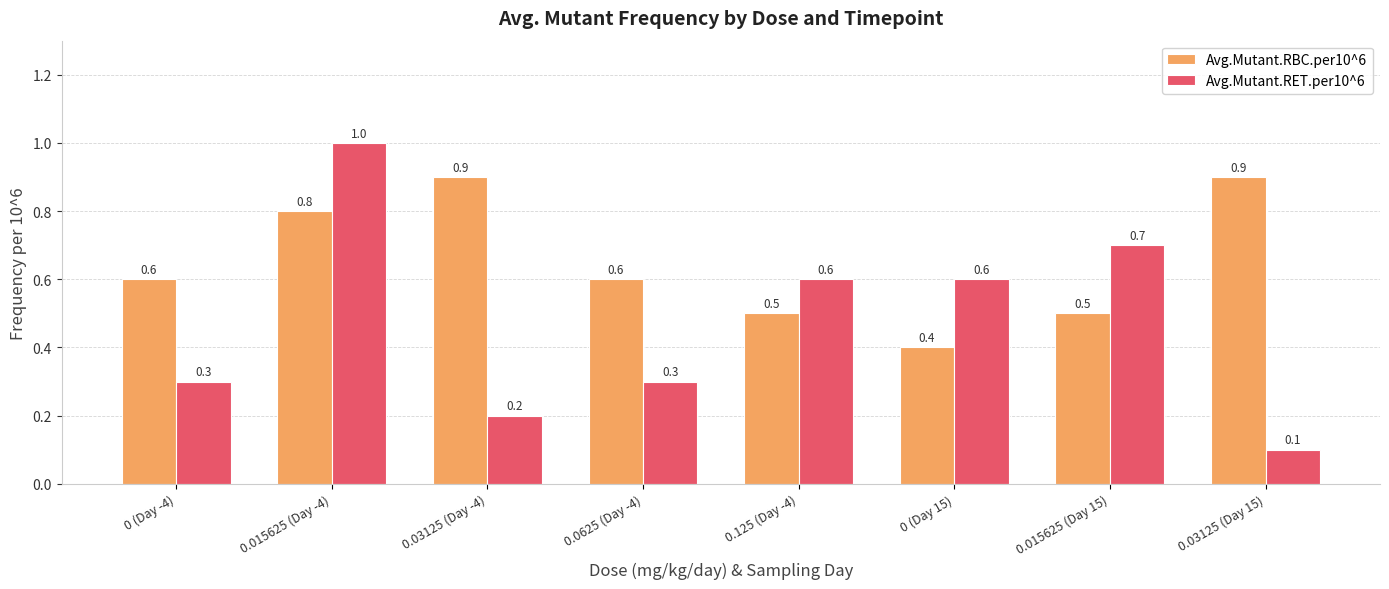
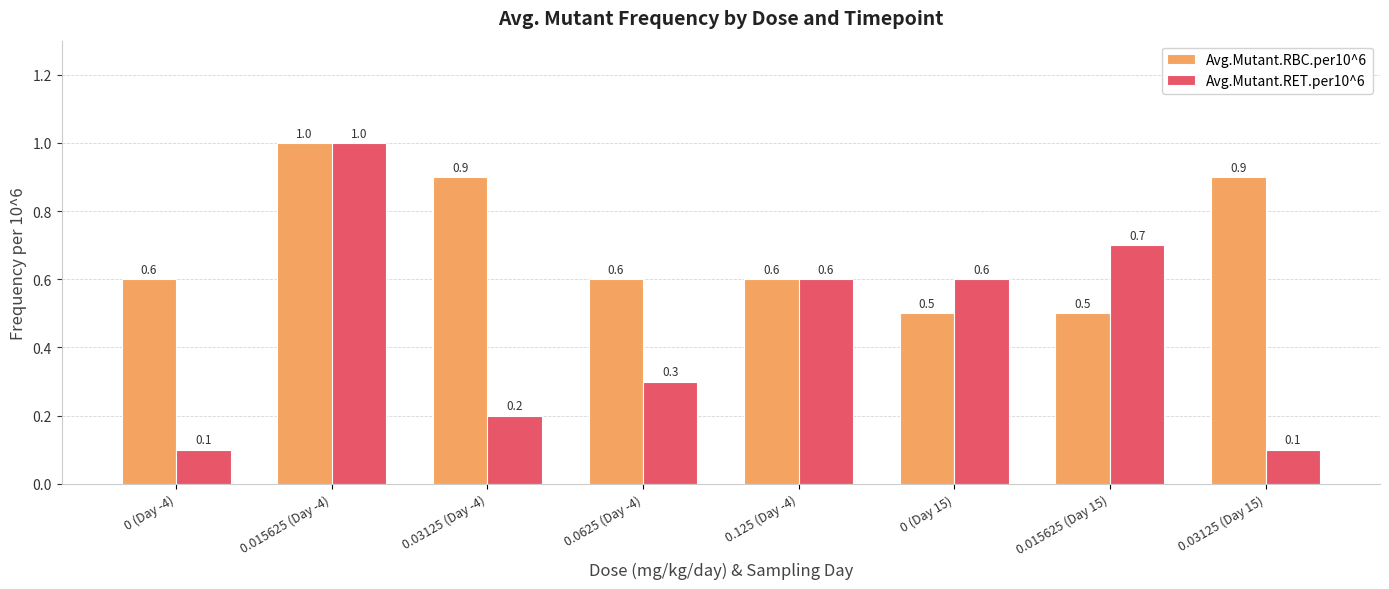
Avg.Mutant.RET.per10^6, 0 (Day -4): 0.3 -> 0.1
Avg.Mutant.RBC.per10^6, 0.015625 (Day -4): 0.8 -> 1.0
Avg.Mutant.RBC.per10^6, 0.125 (Day -4): 0.5 -> 0.6
Avg.Mutant.RBC.per10^6, 0 (Day 15): 0.4 -> 0.5
